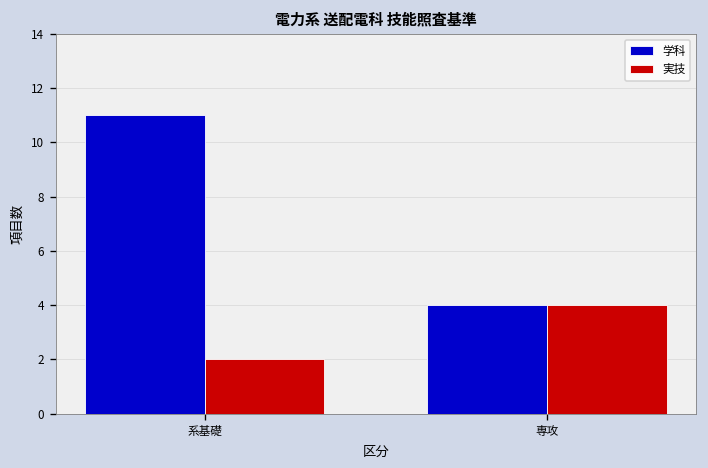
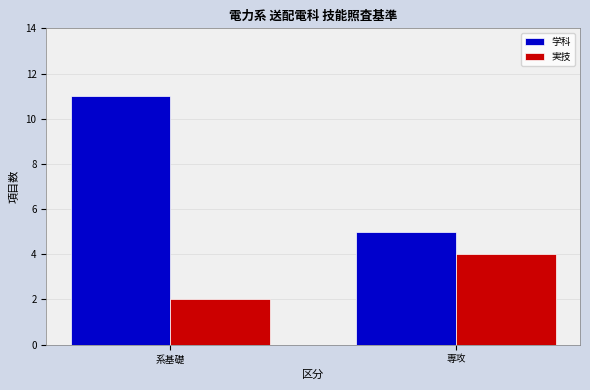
学科, 専攻: 4 -> 5
